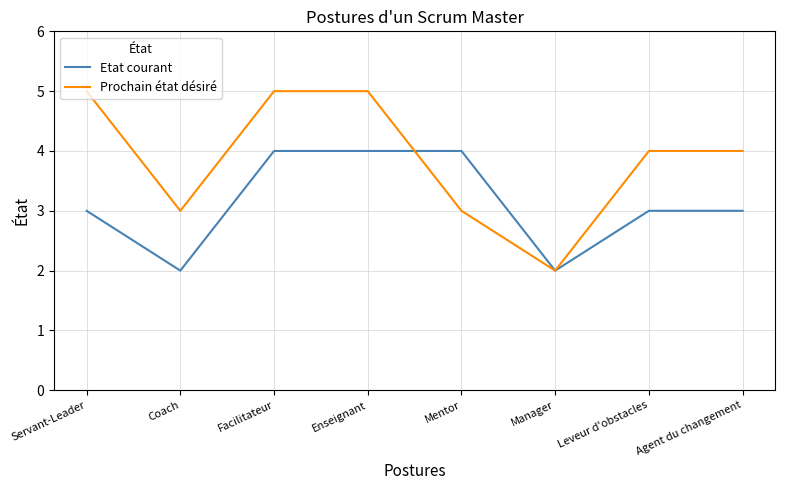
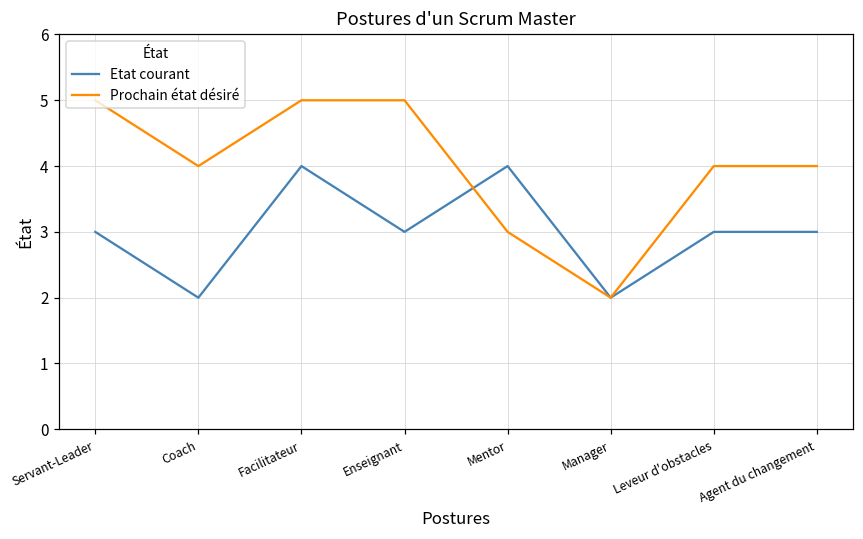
Prochain état désiré, Coach: 3 -> 4
Etat courant, Enseignant: 4 -> 3
